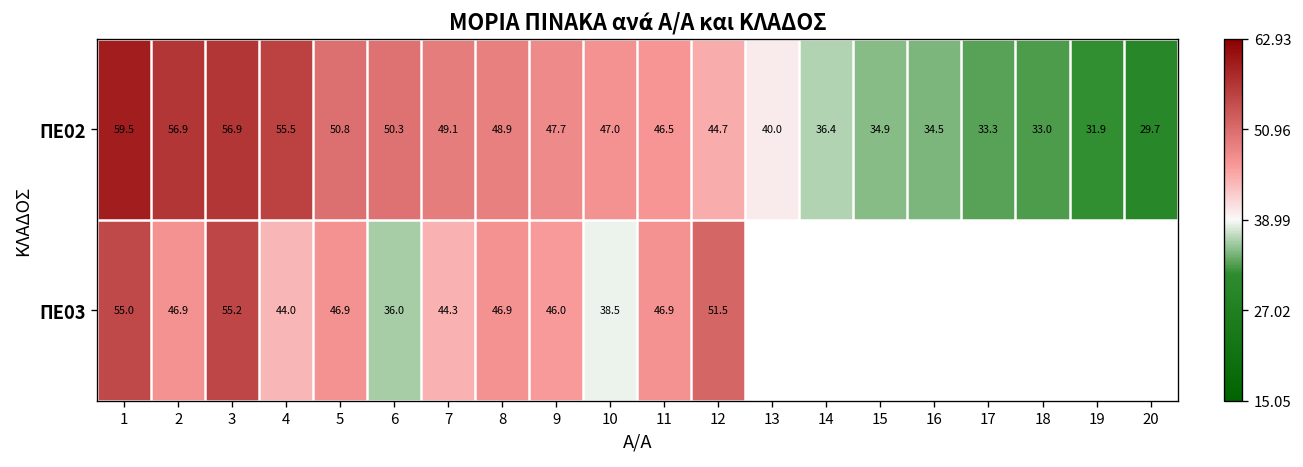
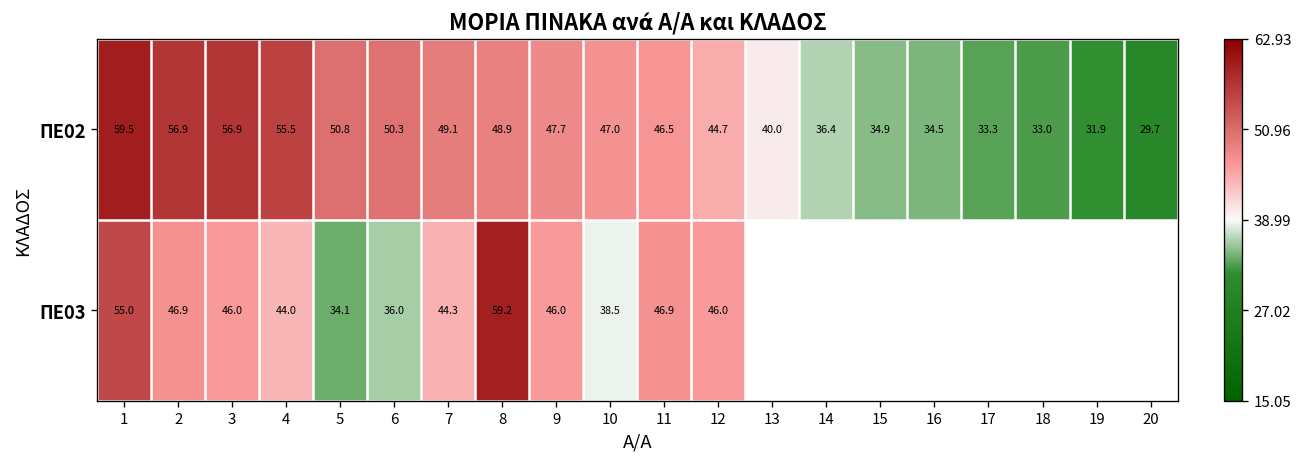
ΠΕ03, 3: 55.2 -> 46.0
ΠΕ03, 5: 46.9 -> 34.1
ΠΕ03, 8: 46.9 -> 59.2
ΠΕ03, 12: 51.5 -> 46.0
